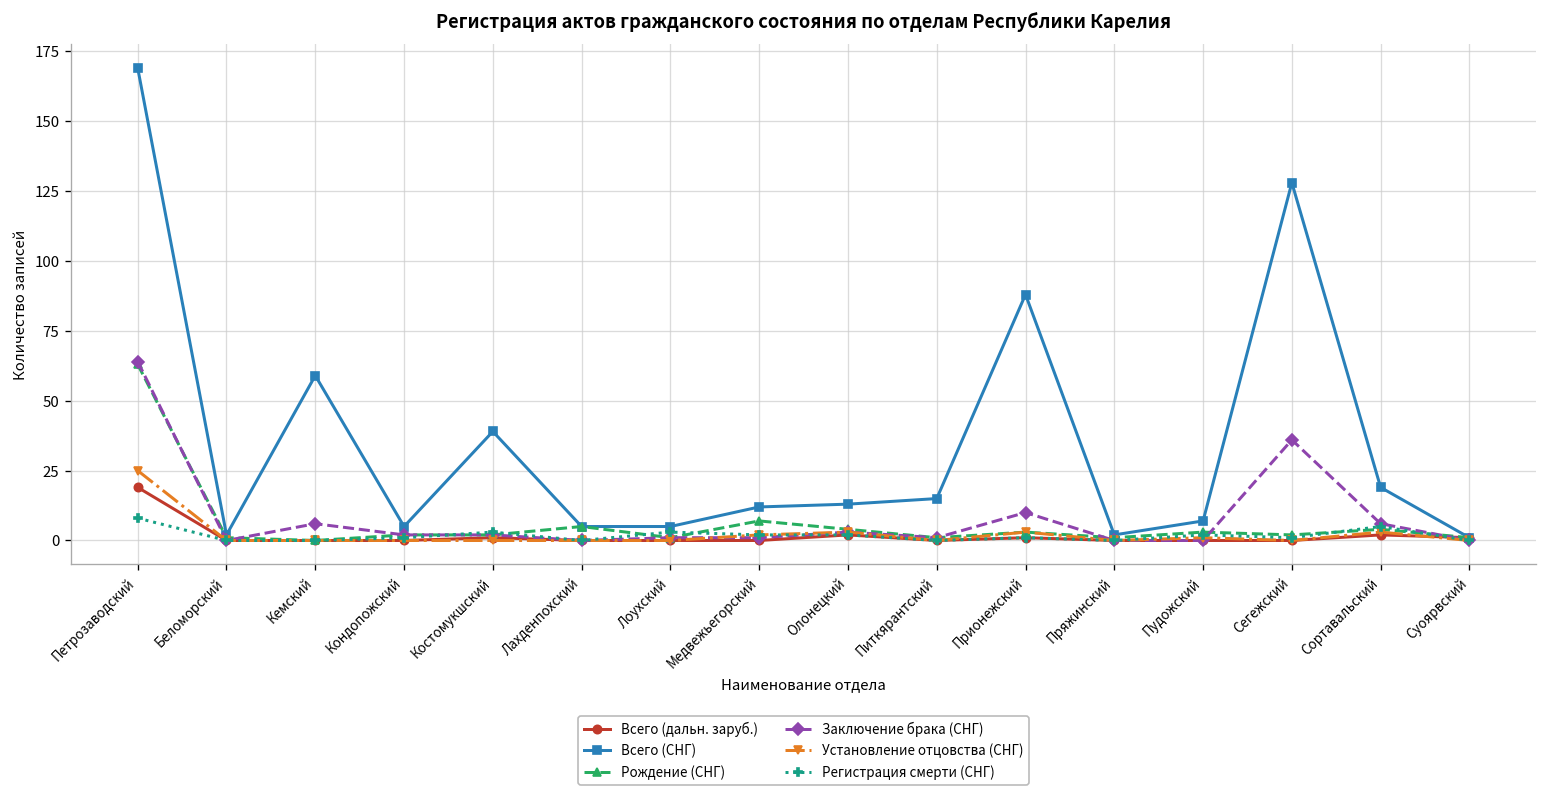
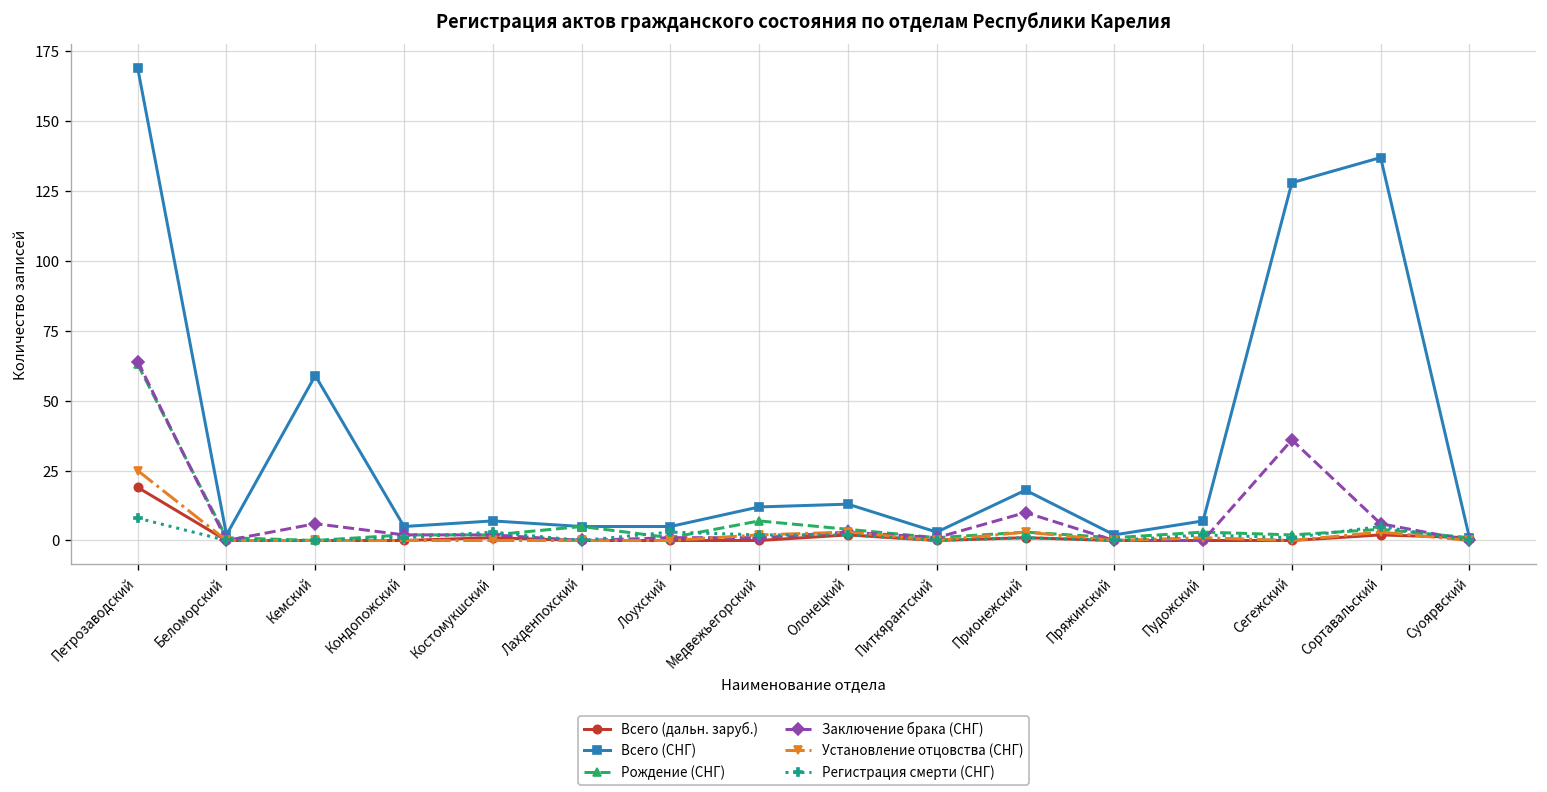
Всего (СНГ), Костомукшский: 39 -> 7
Всего (СНГ), Питкярантский: 15 -> 3
Всего (СНГ), Прионежский: 88 -> 18
Всего (СНГ), Сортавальский: 19 -> 137
